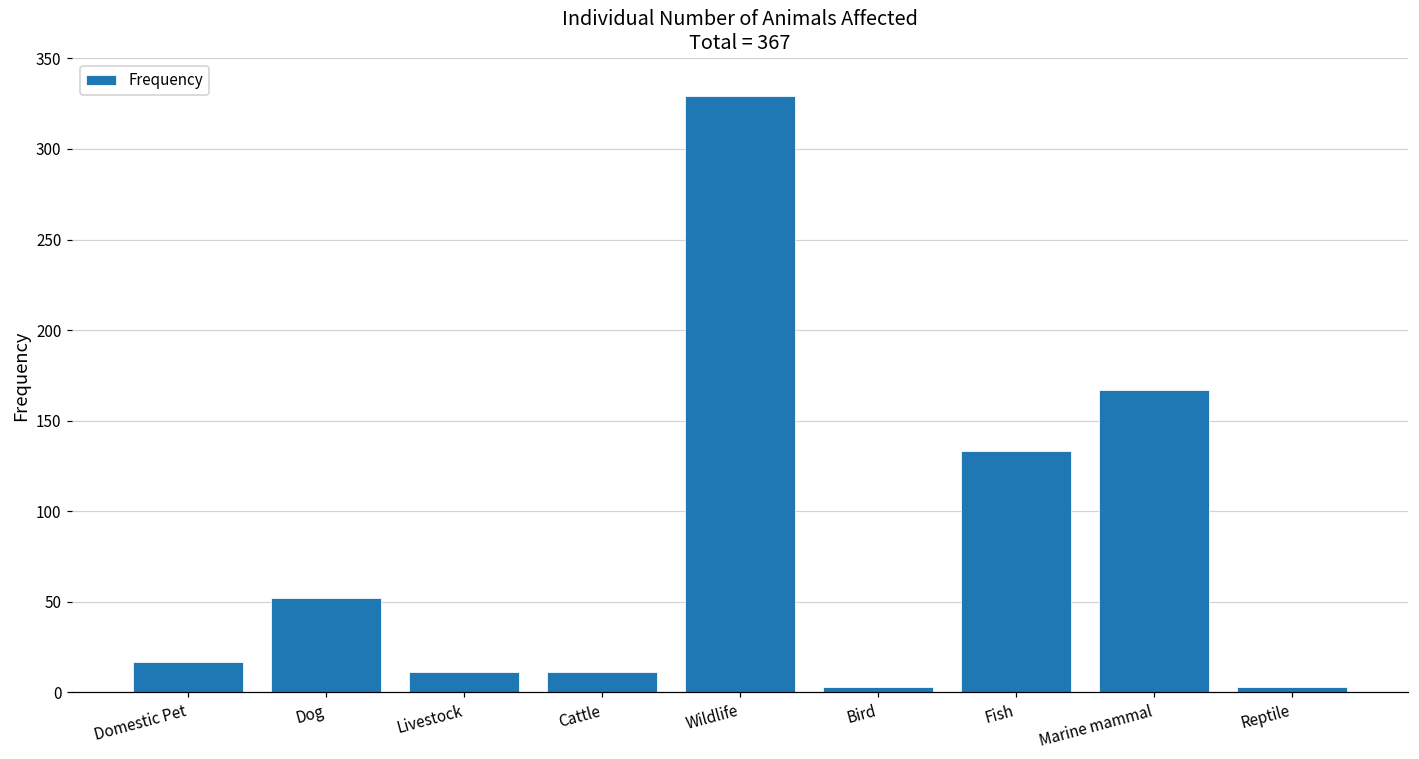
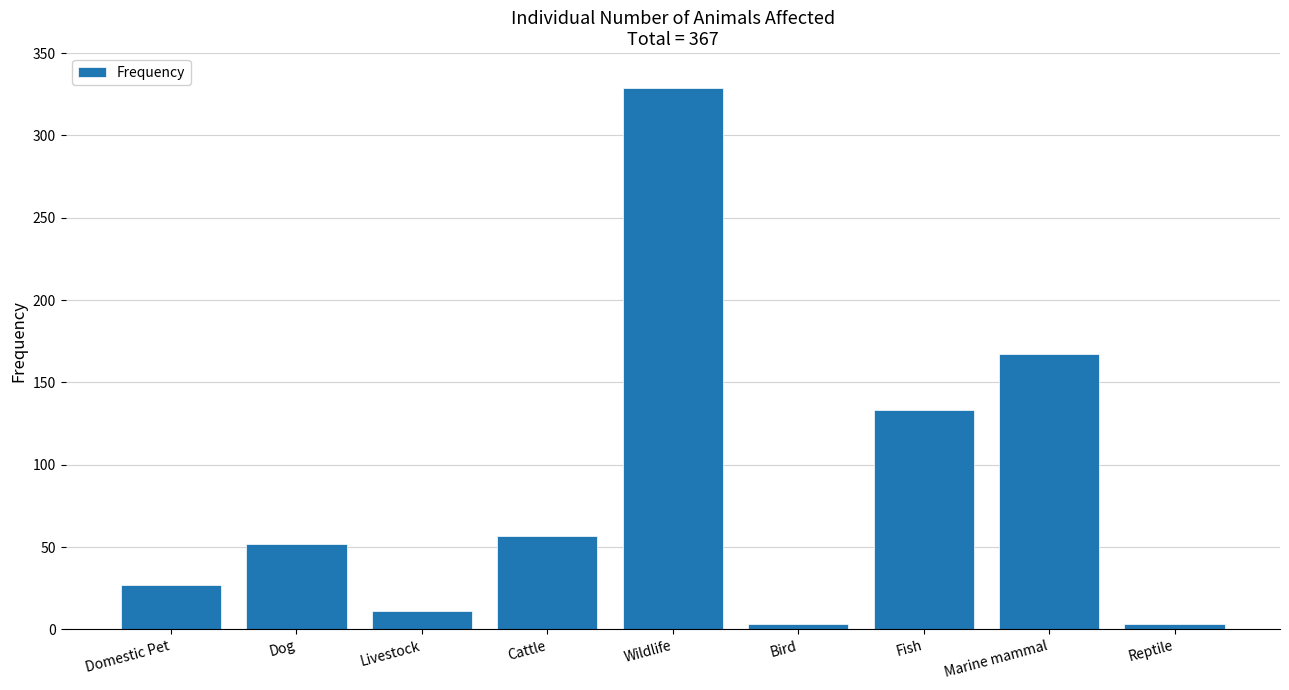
Domestic Pet: 17 -> 27
Cattle: 11 -> 57
